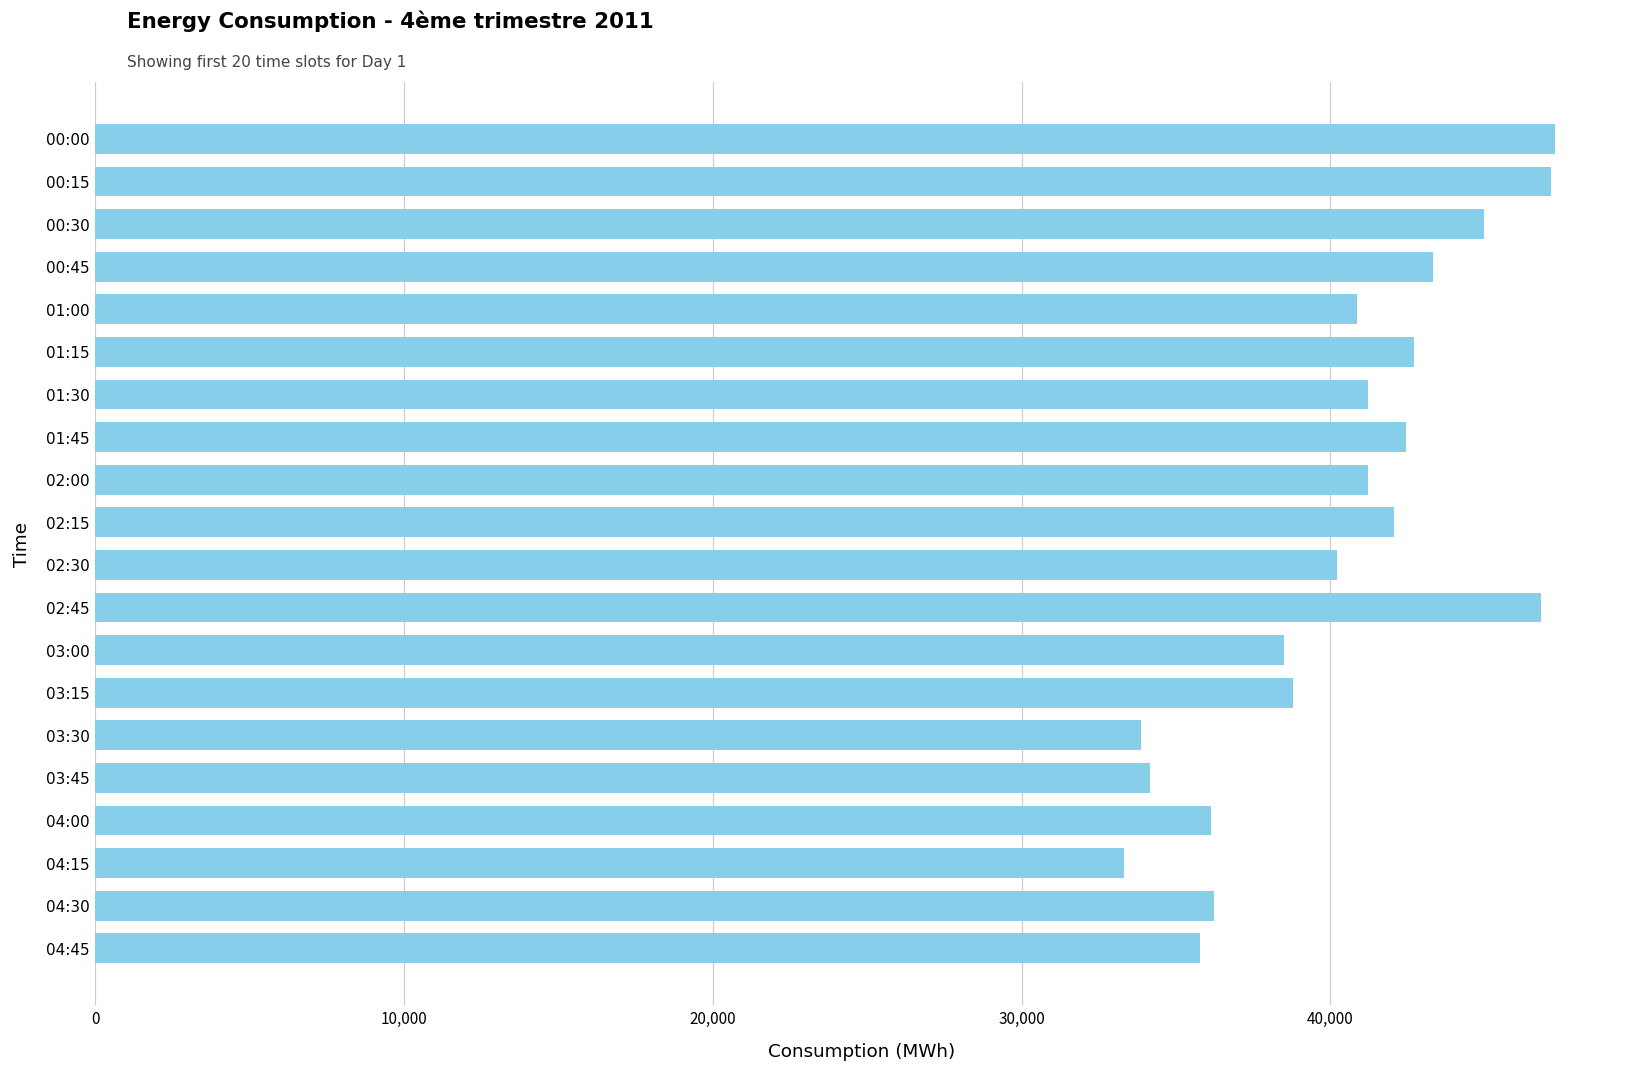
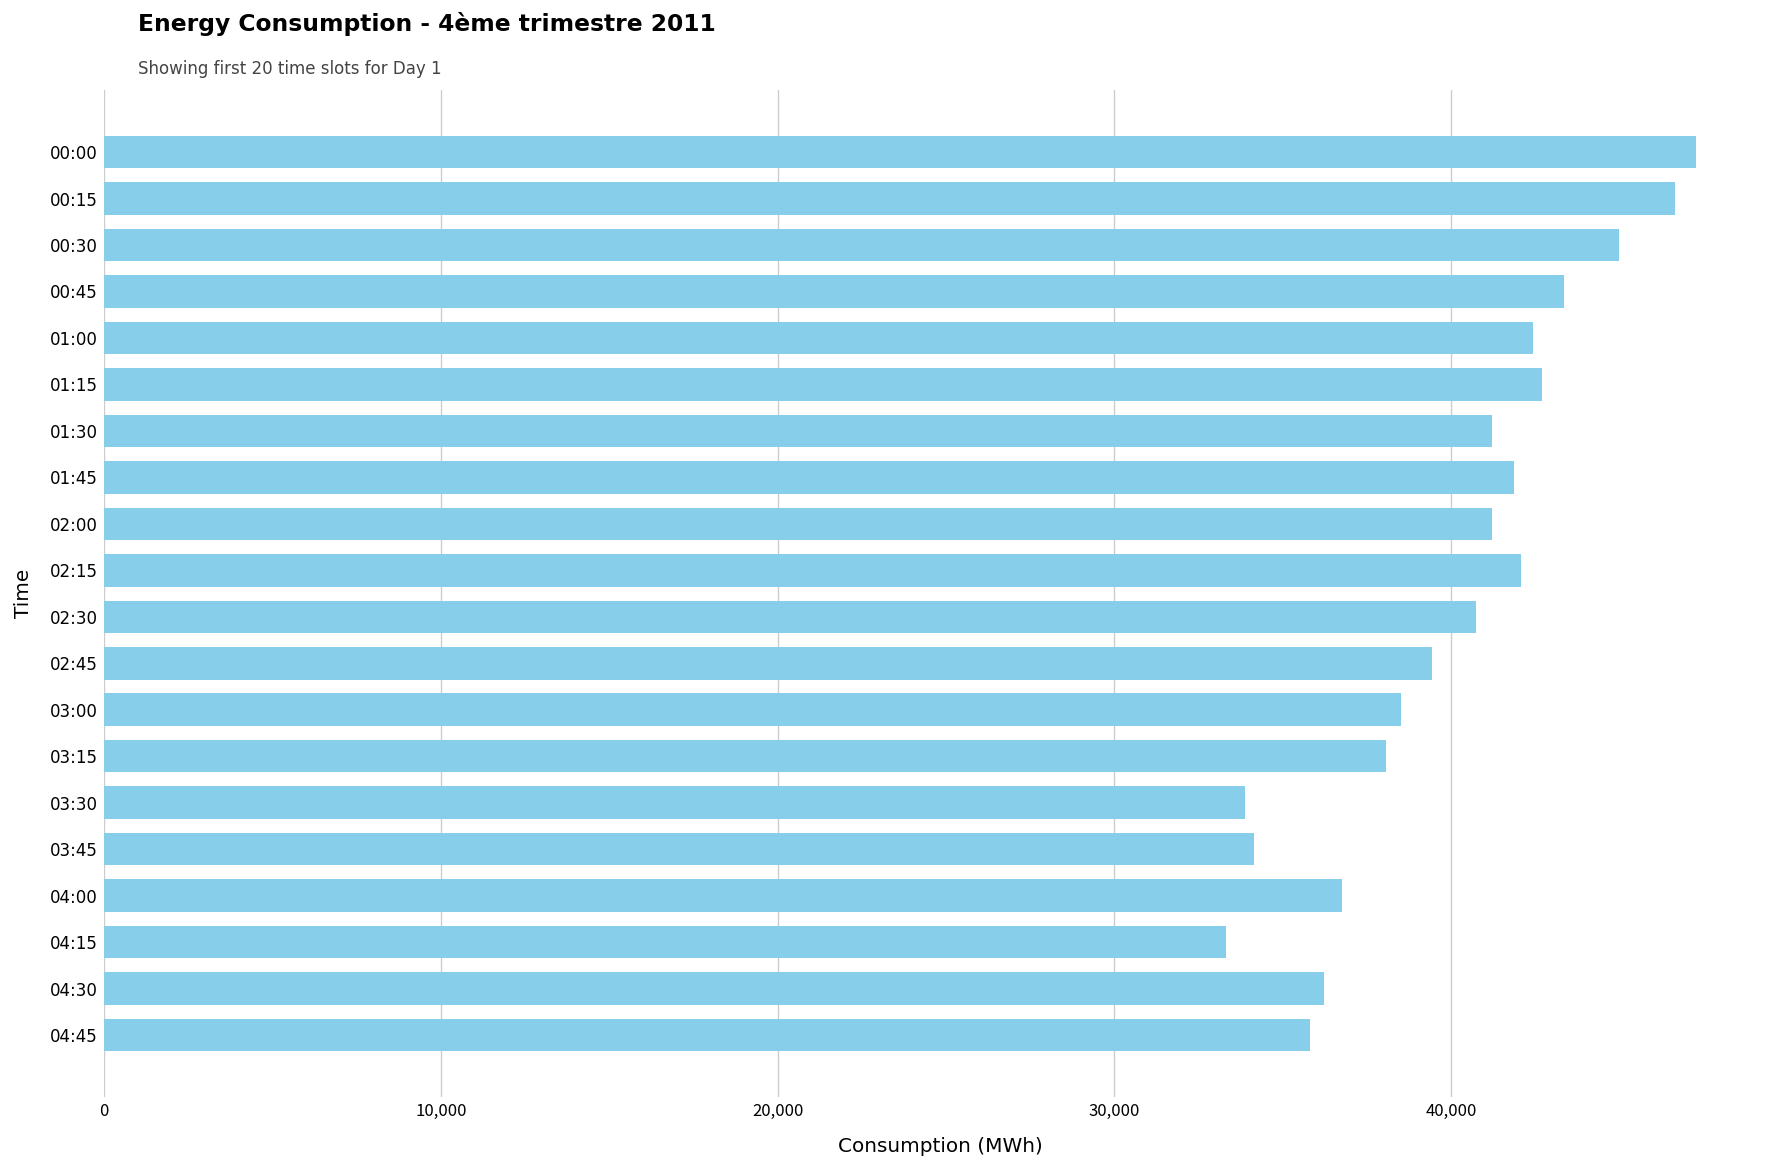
00:15: 47,100 -> 46,600
01:00: 40,900 -> 42,400
01:45: 42,500 -> 41,900
02:30: 40,200 -> 40,700
02:45: 46,800 -> 39,400
03:15: 38,800 -> 38,100
04:00: 36,100 -> 36,800
